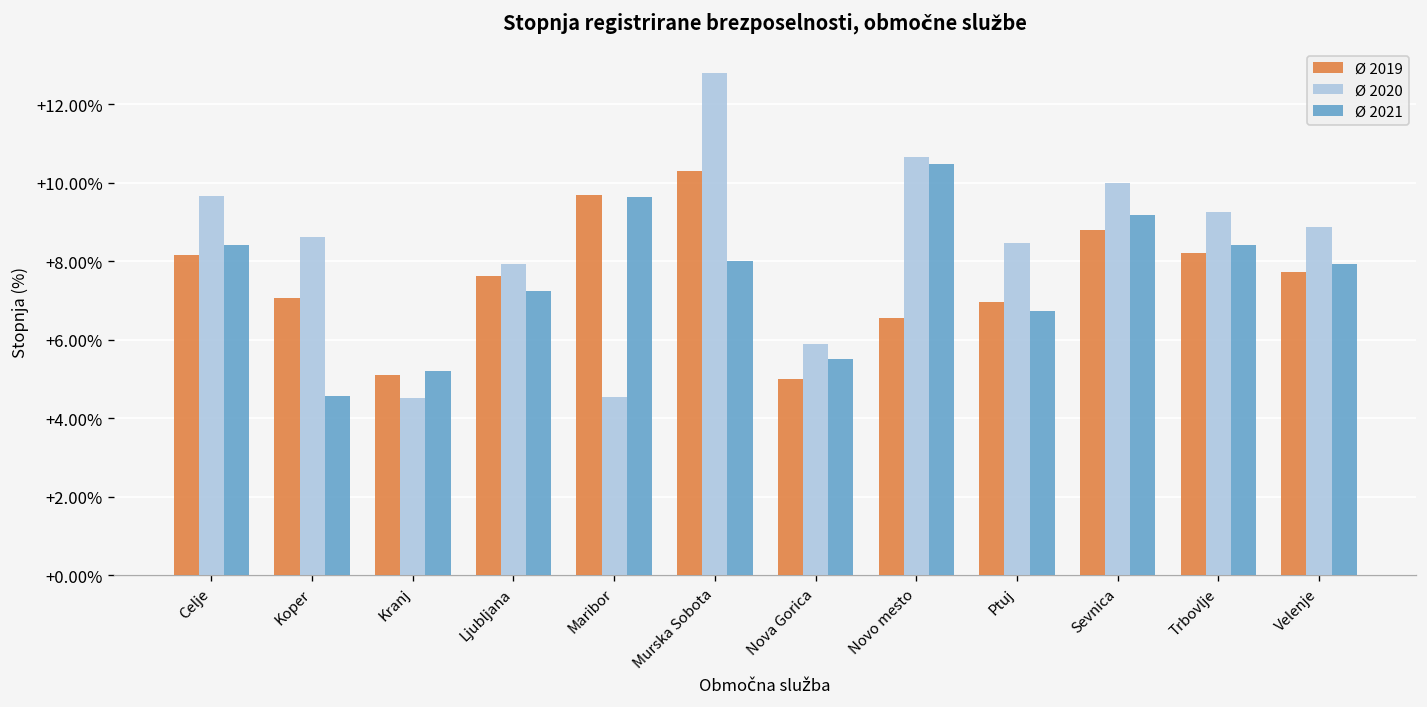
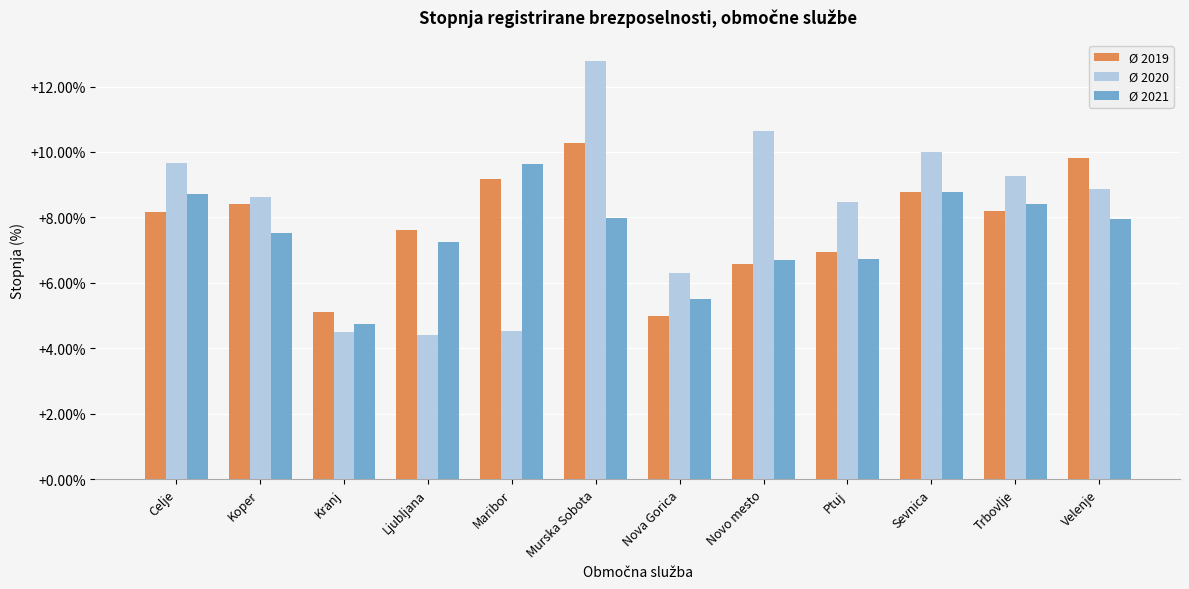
Ø 2021, Celje: +8.4% -> +8.7%
Ø 2019, Koper: +7.1% -> +8.4%
Ø 2021, Koper: +4.6% -> +7.5%
Ø 2021, Kranj: +5.2% -> +4.7%
Ø 2020, Ljubljana: +7.9% -> +4.4%
Ø 2019, Maribor: +9.7% -> +9.2%
Ø 2020, Nova Gorica: +5.9% -> +6.3%
Ø 2021, Novo mesto: +10.5% -> +6.7%
Ø 2021, Sevnica: +9.2% -> +8.8%
Ø 2019, Velenje: +7.7% -> +9.8%
